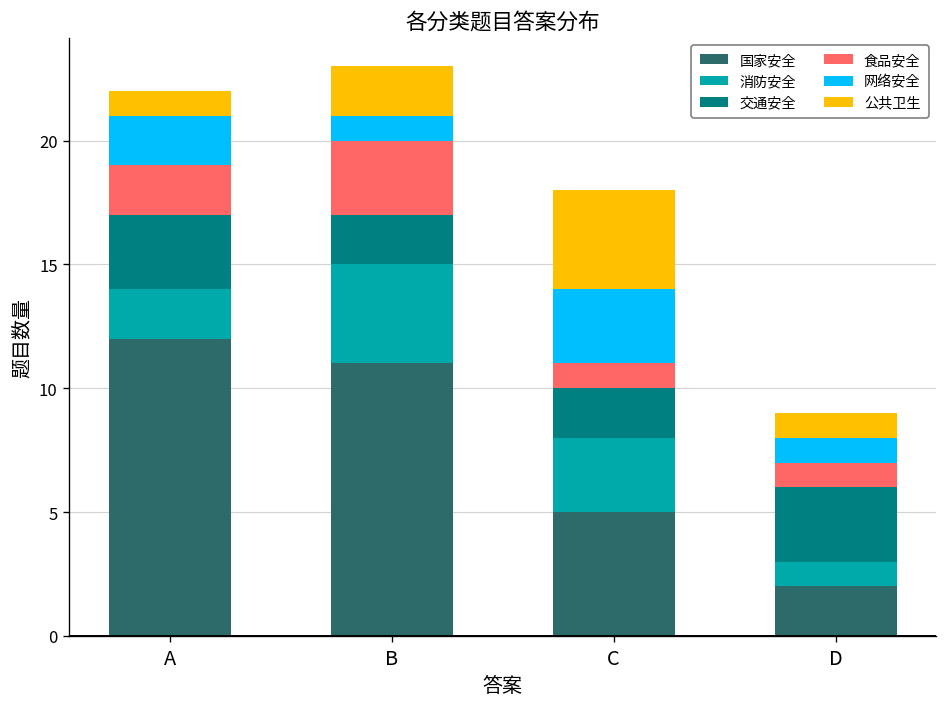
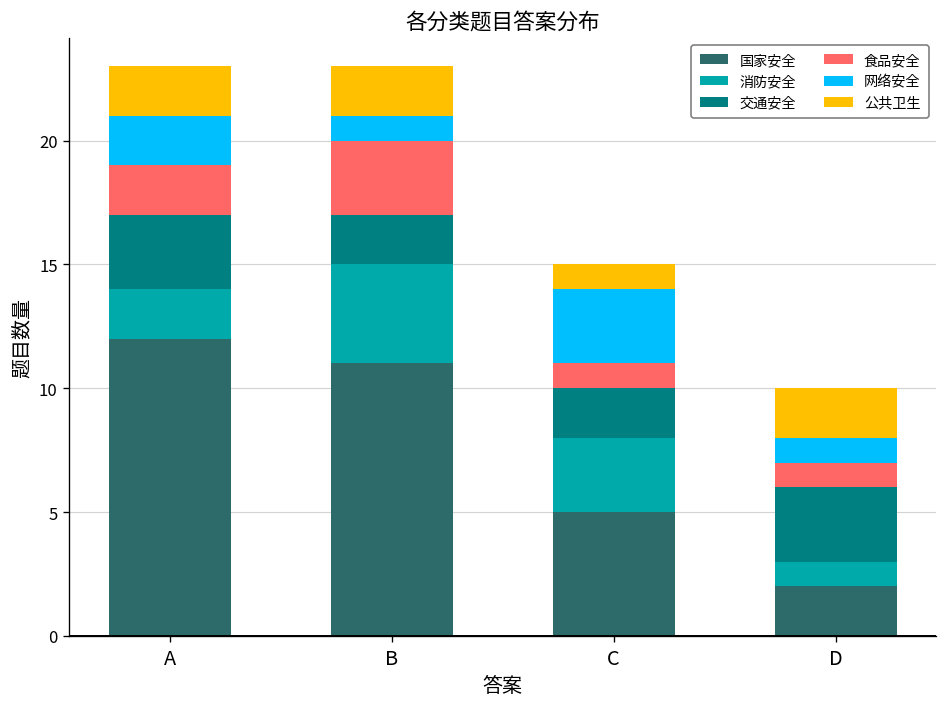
公共卫生, A: 1 -> 2
公共卫生, C: 4 -> 1
公共卫生, D: 1 -> 2
